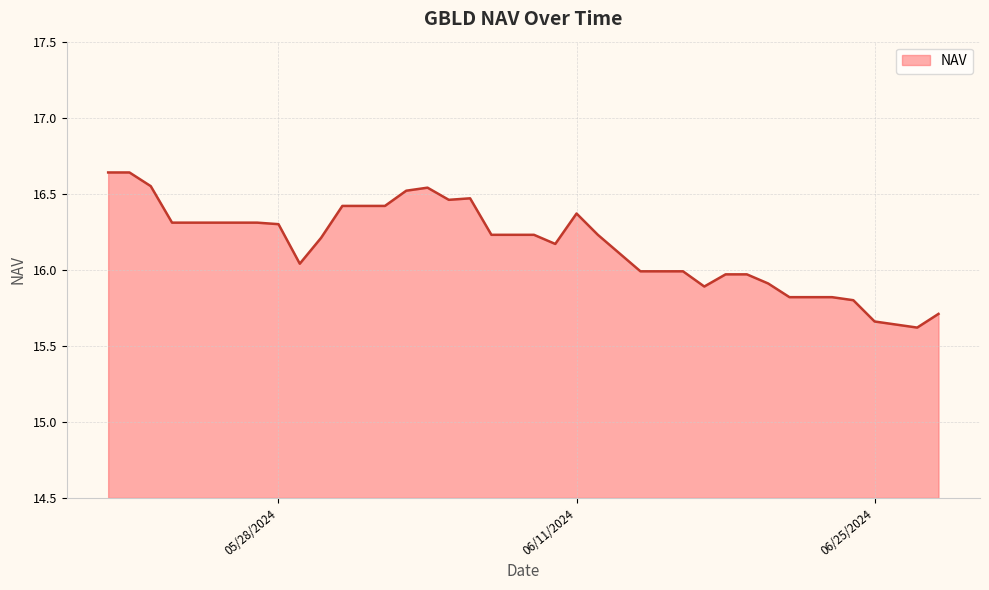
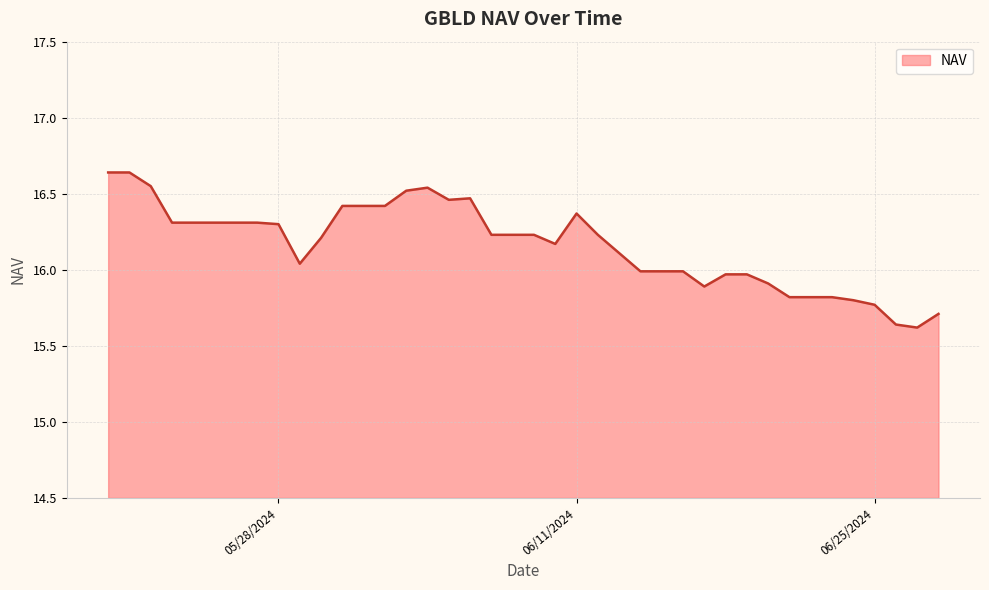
06/25/2024: 15.66 -> 15.77
